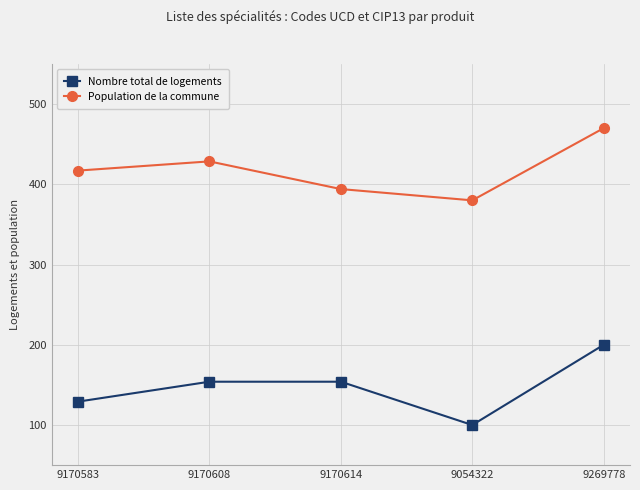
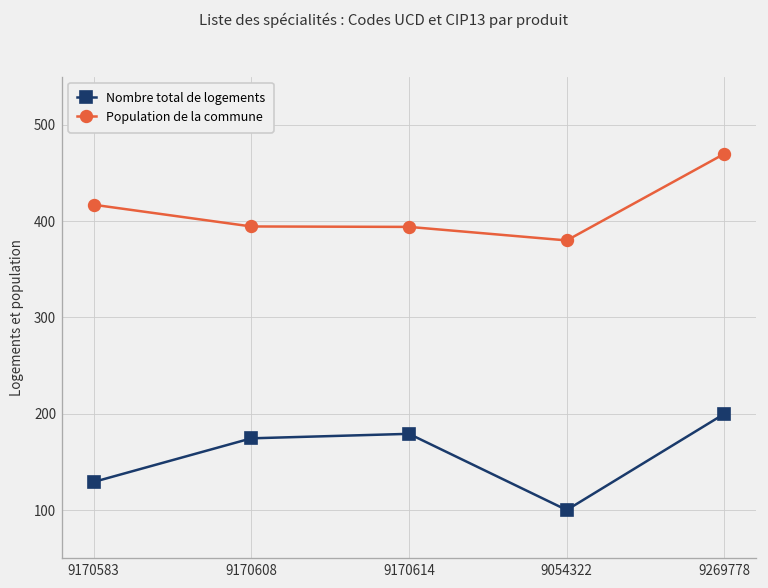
Nombre total de logements, 9170608: 150 -> 170
Population de la commune, 9170608: 430 -> 390
Nombre total de logements, 9170614: 150 -> 180
